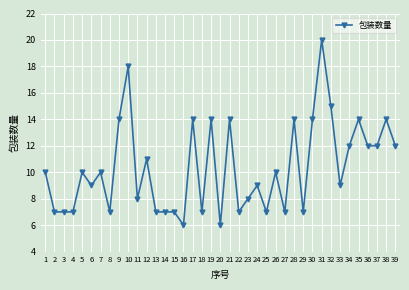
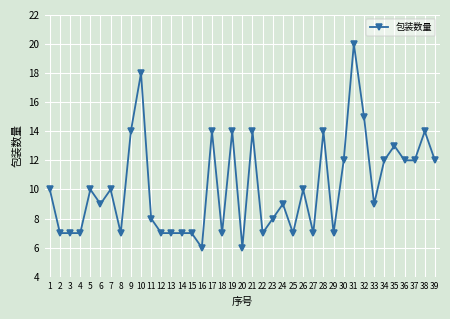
12: 11 -> 7
30: 14 -> 12
35: 14 -> 13
